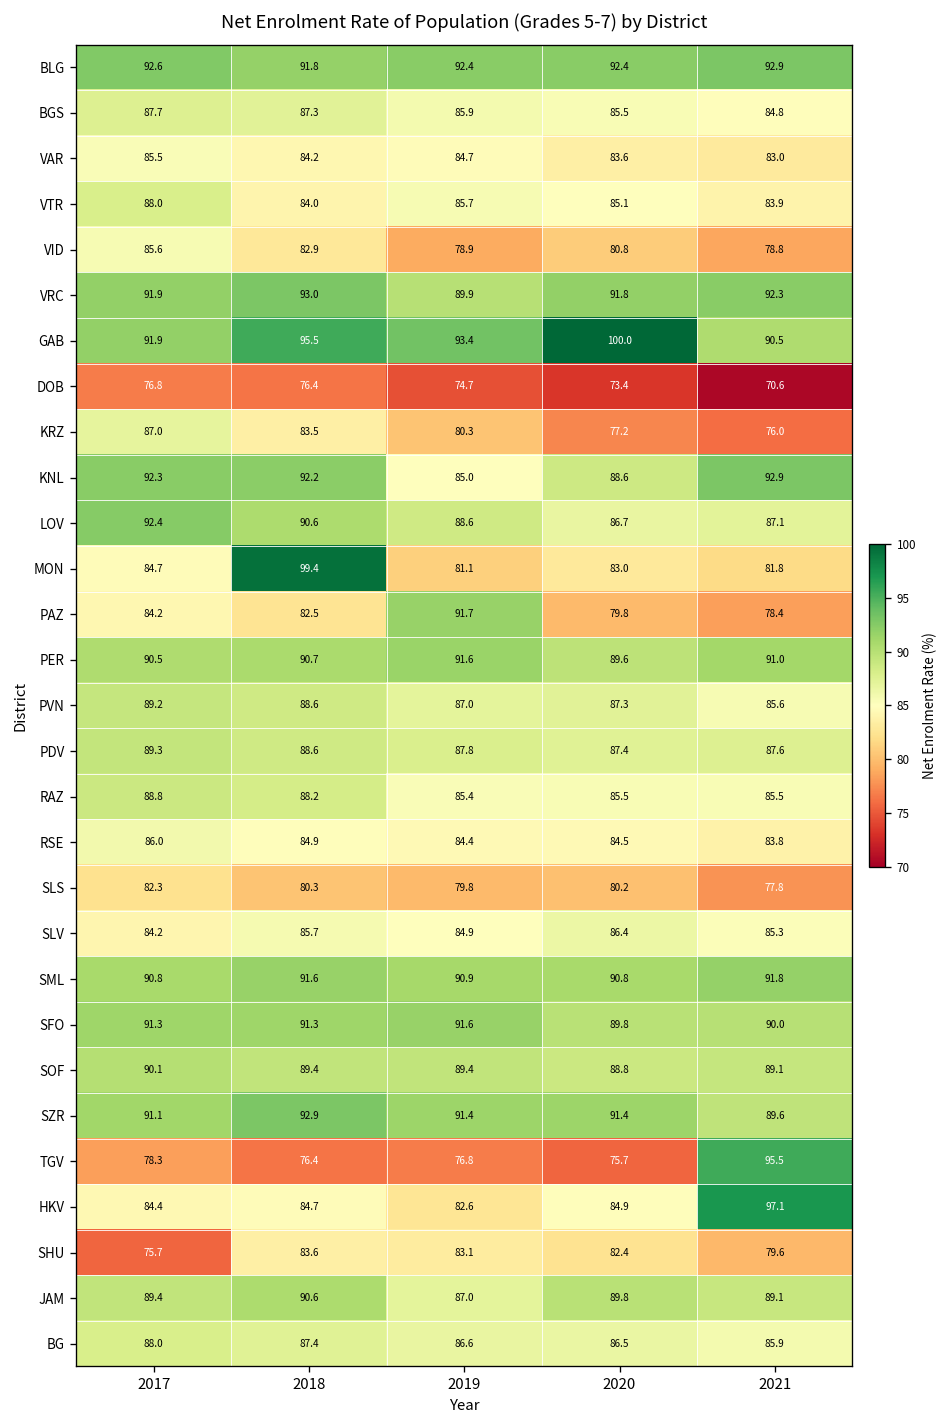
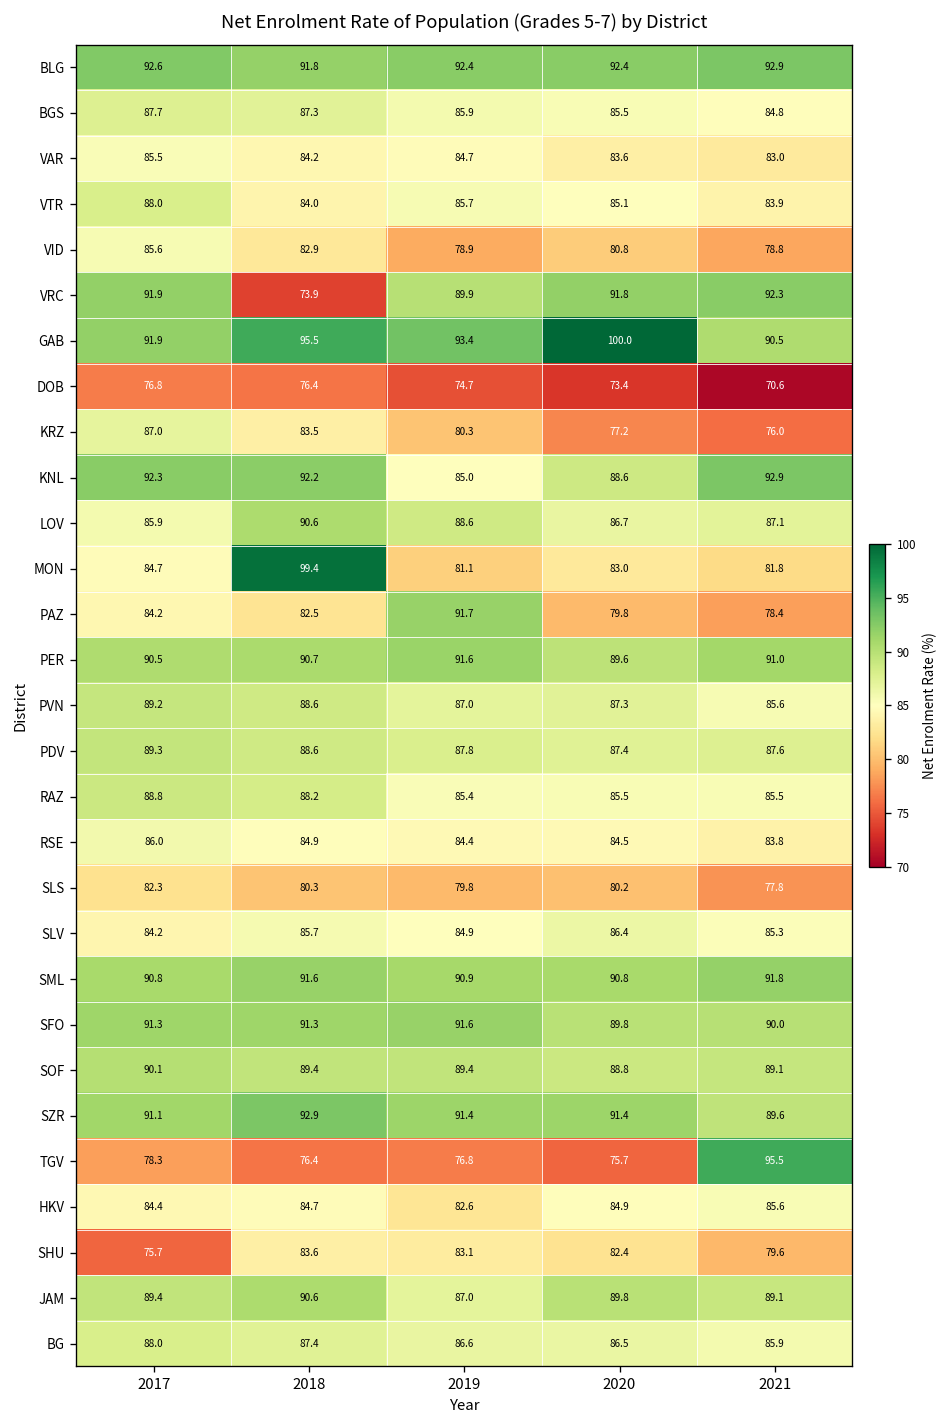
VRC, 2018: 93.0 -> 73.9
LOV, 2017: 92.4 -> 85.9
HKV, 2021: 97.1 -> 85.6
